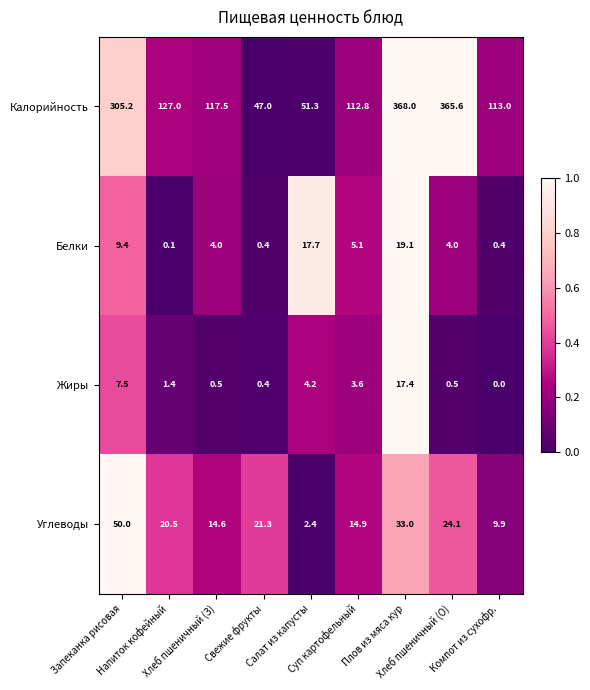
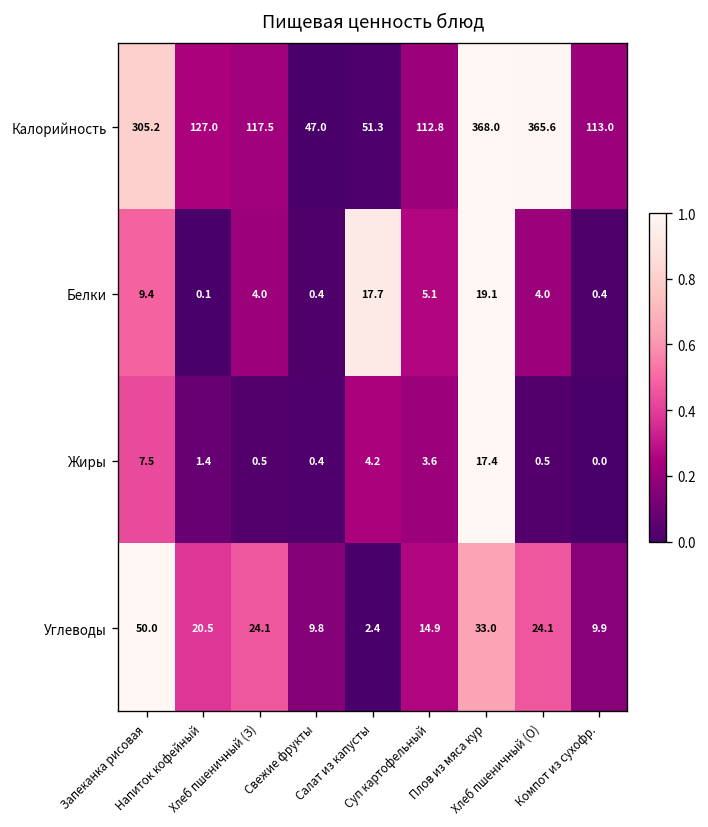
Углеводы, Хлеб пшеничный (З): 14.6 -> 24.1
Углеводы, Свежие фрукты: 21.3 -> 9.8
